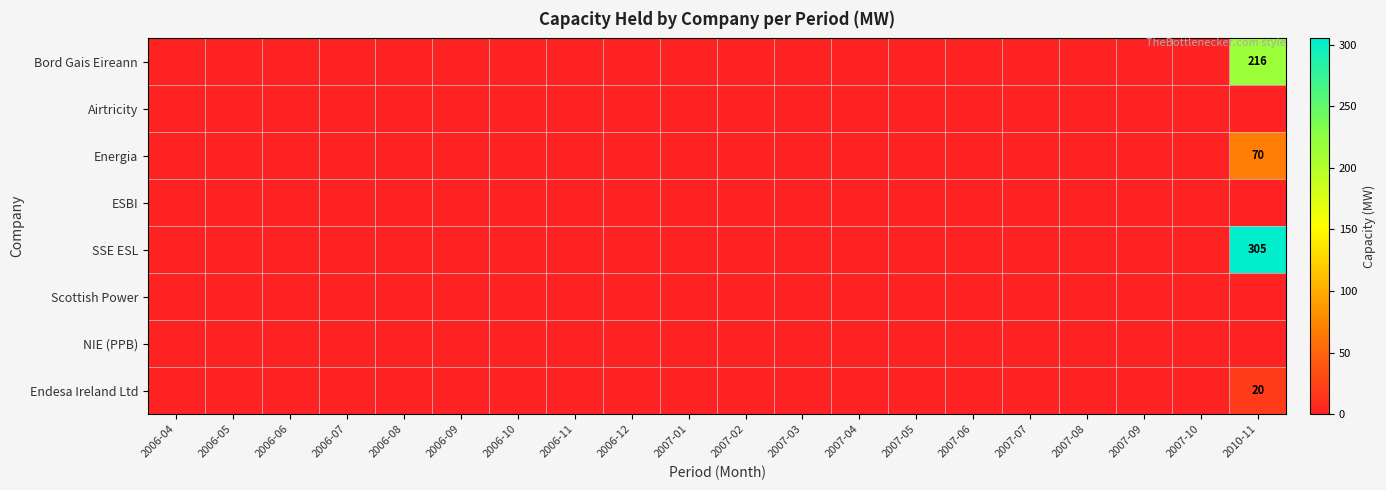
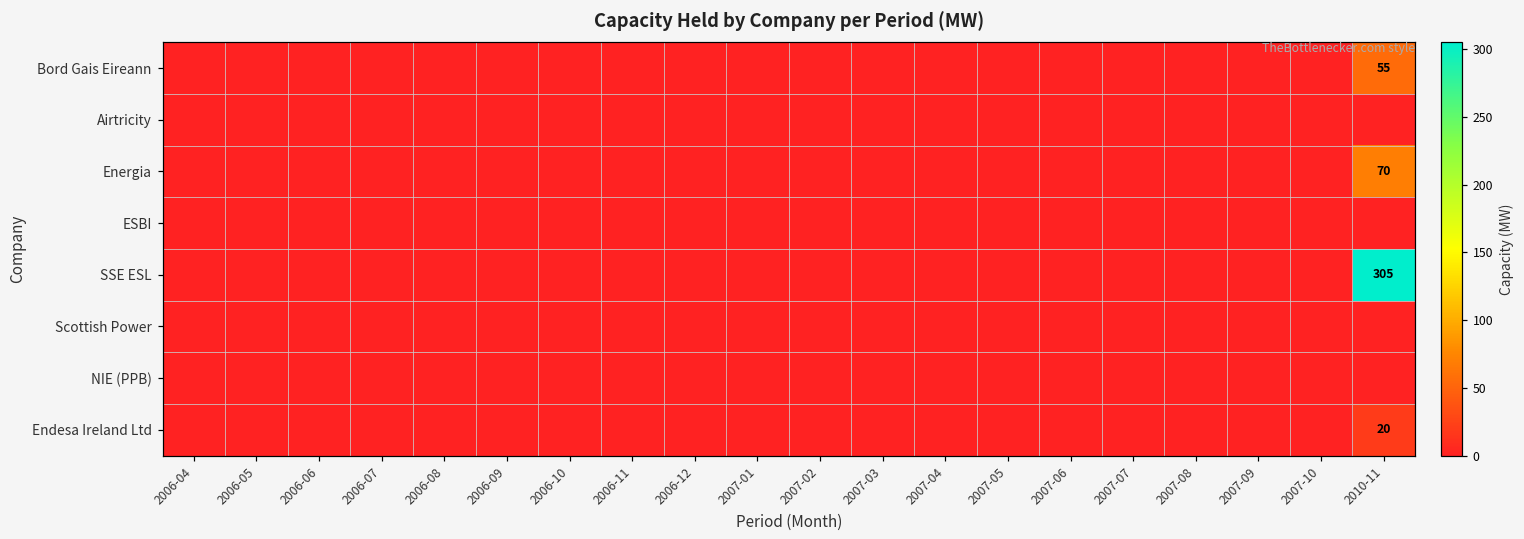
Bord Gais Eireann, 2010-11: 216 -> 55
